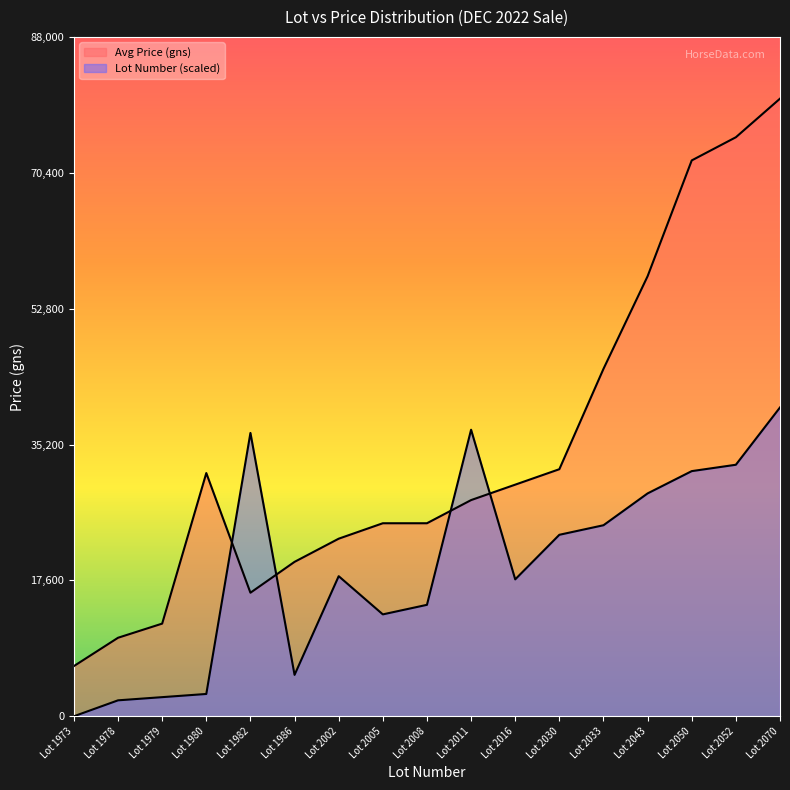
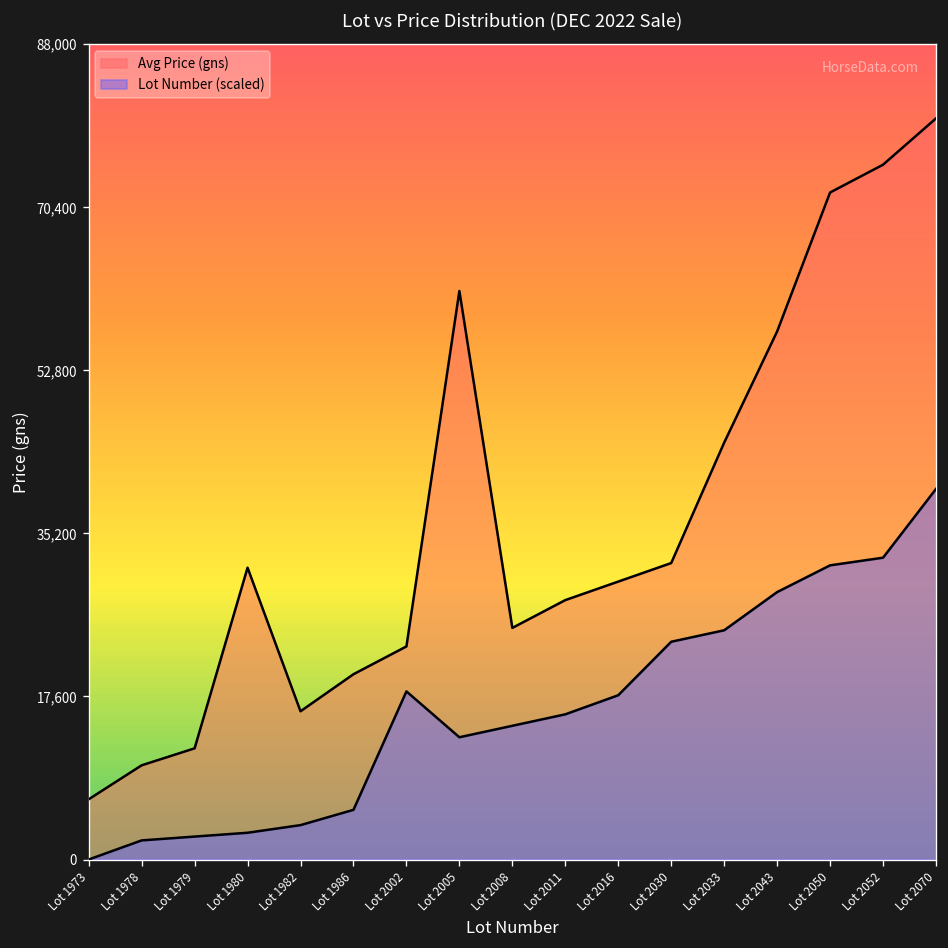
Lot Number (scaled), Lot 1982: 37,000 -> 4,000
Avg Price (gns), Lot 2005: 25,000 -> 61,000
Lot Number (scaled), Lot 2011: 37,000 -> 16,000
